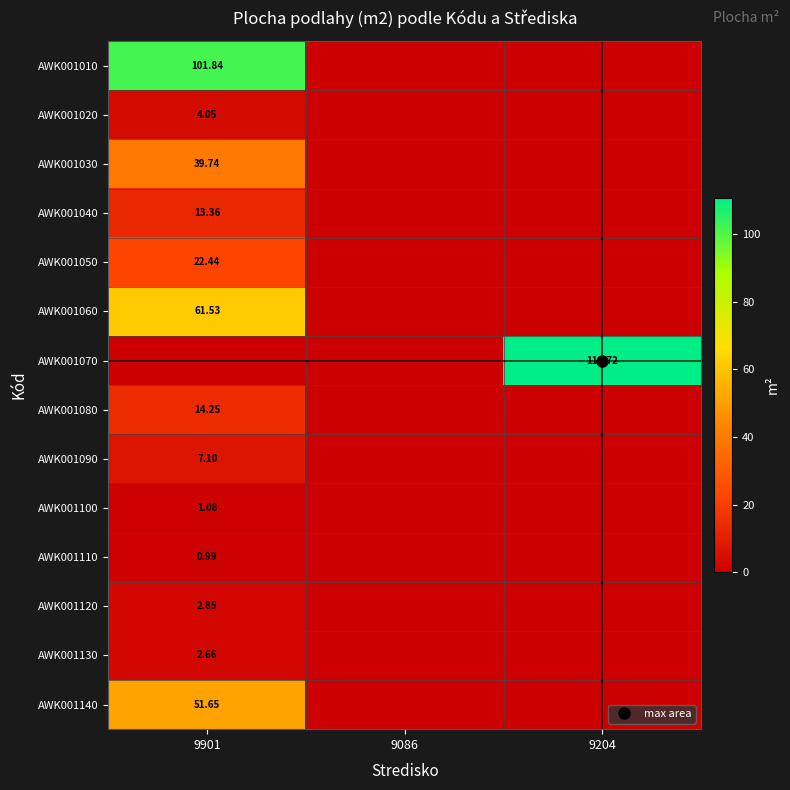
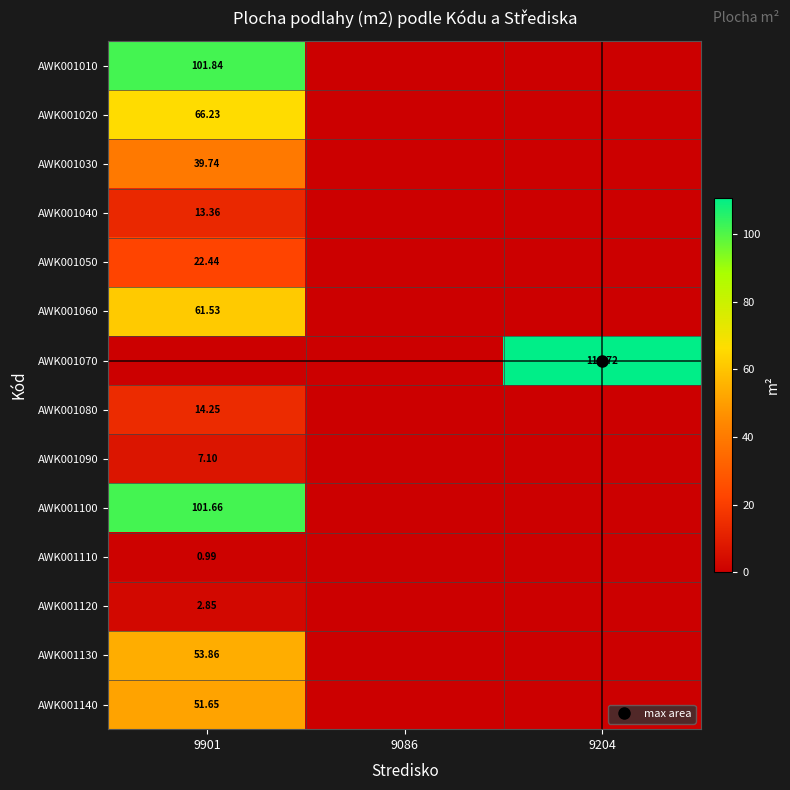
AWK001020, 9901: 4.05 -> 66.23
AWK001100, 9901: 1.08 -> 101.66
AWK001130, 9901: 2.66 -> 53.86
